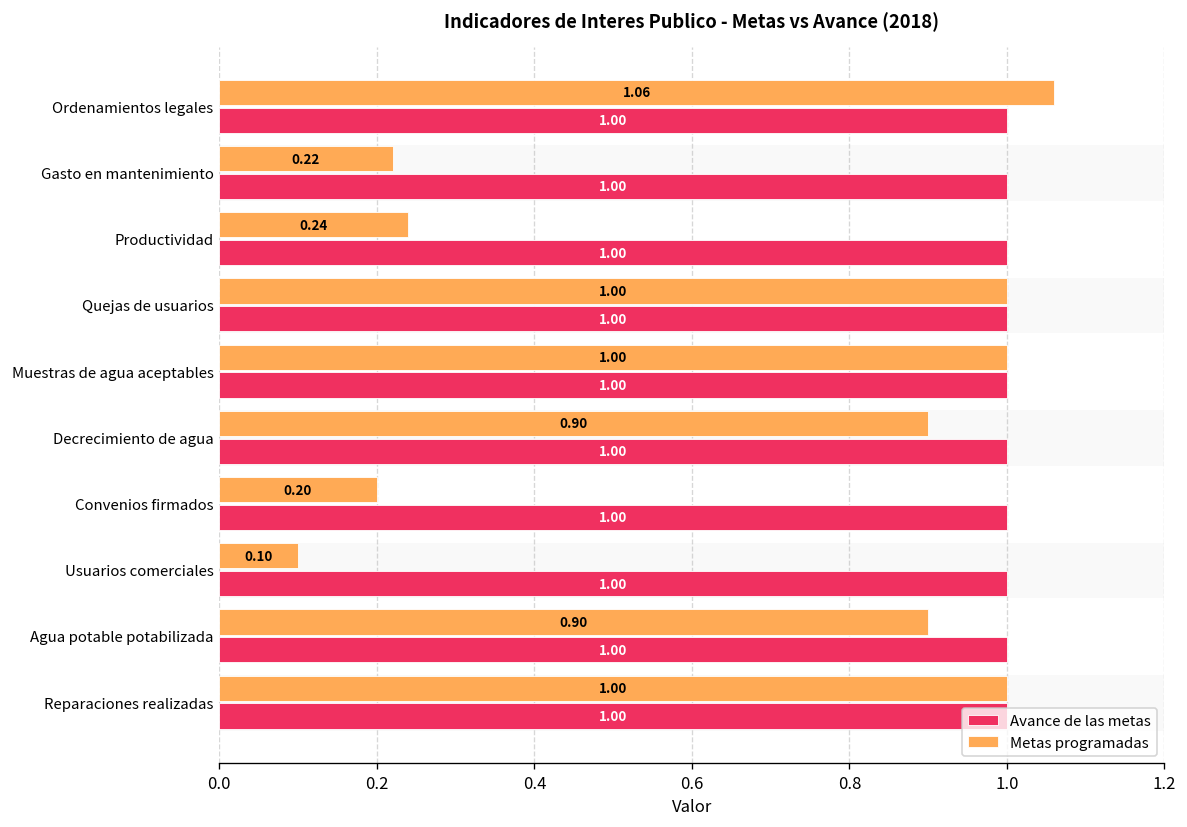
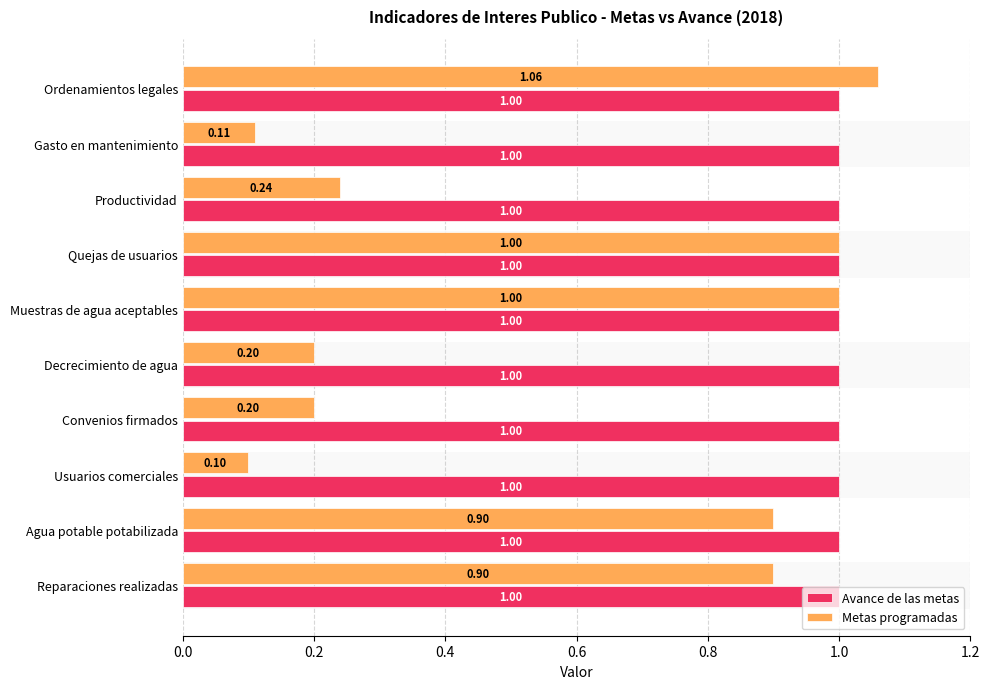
Metas programadas, Gasto en mantenimiento: 0.22 -> 0.11
Metas programadas, Decrecimiento de agua: 0.90 -> 0.20
Metas programadas, Reparaciones realizadas: 1.00 -> 0.90
